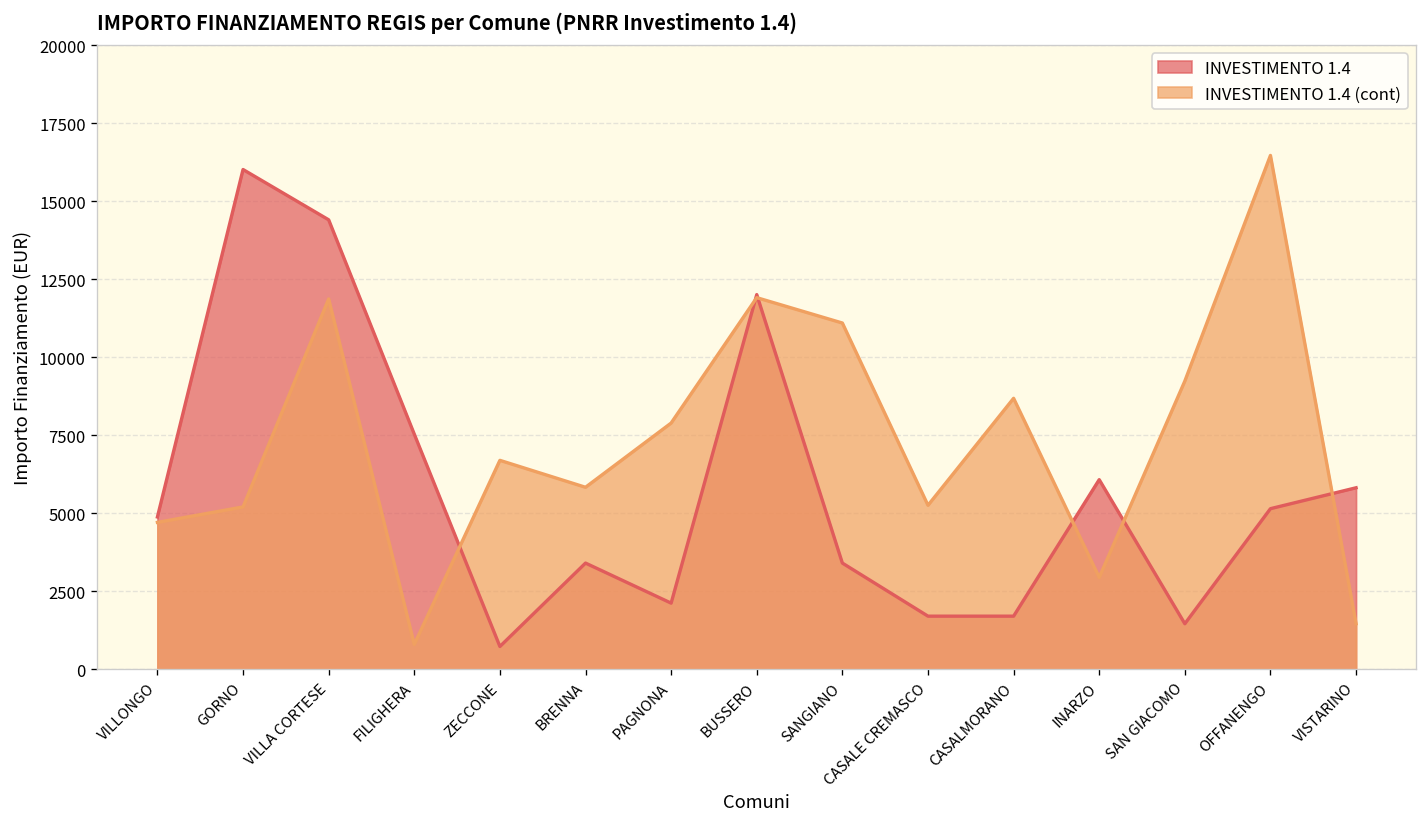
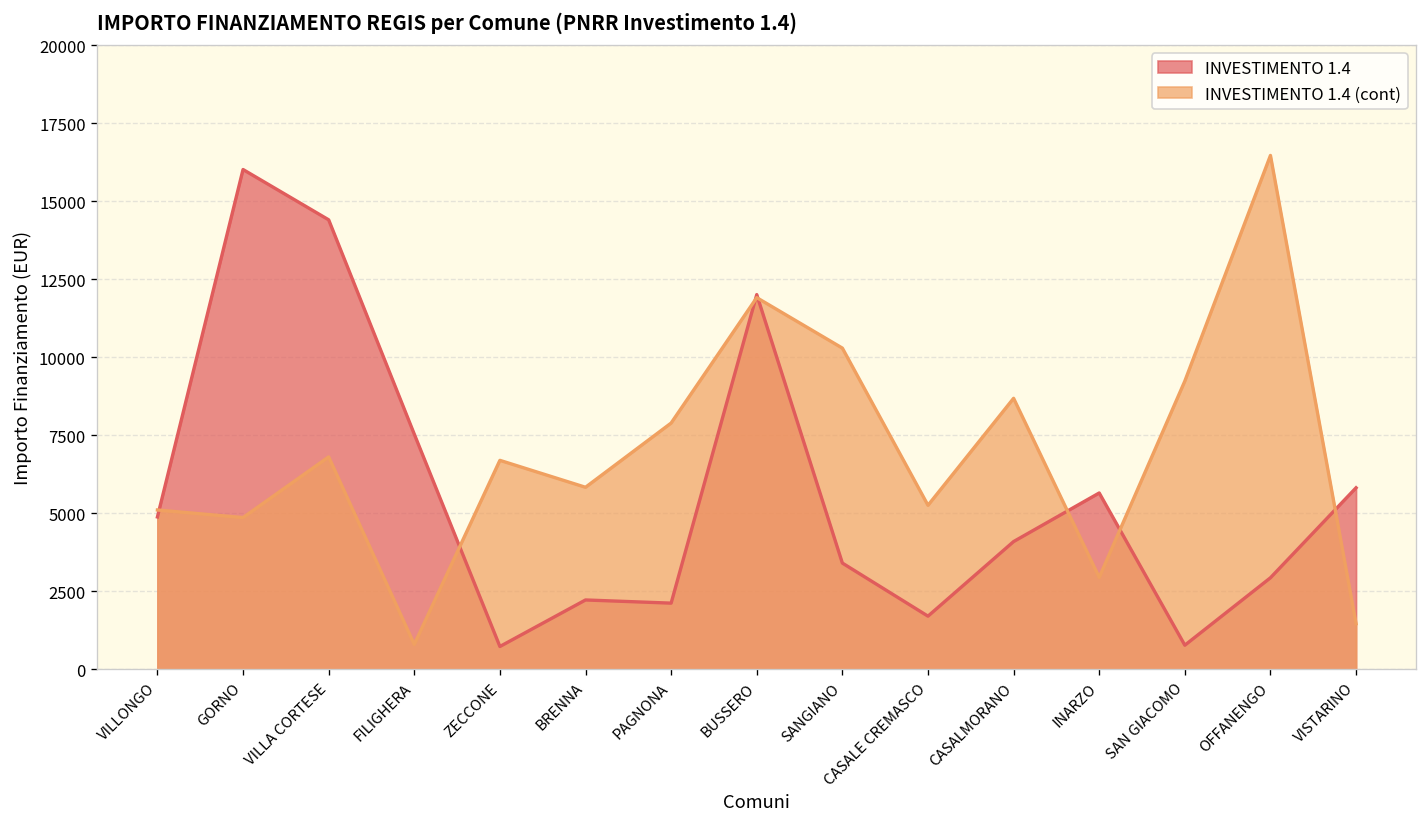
INVESTIMENTO 1.4 (cont), VILLONGO: 4700 -> 5100
INVESTIMENTO 1.4 (cont), GORNO: 5200 -> 4900
INVESTIMENTO 1.4 (cont), VILLA CORTESE: 11900 -> 6800
INVESTIMENTO 1.4, BRENNA: 3400 -> 2200
INVESTIMENTO 1.4 (cont), SANGIANO: 11100 -> 10300
INVESTIMENTO 1.4, CASALMORANO: 1700 -> 4100
INVESTIMENTO 1.4, INARZO: 6100 -> 5600
INVESTIMENTO 1.4, SAN GIACOMO: 1500 -> 800
INVESTIMENTO 1.4, OFFANENGO: 5100 -> 2900
